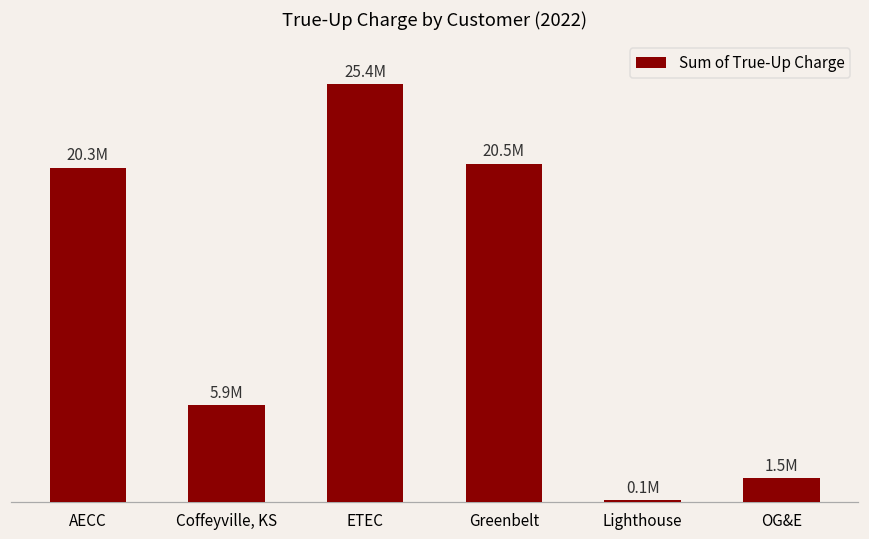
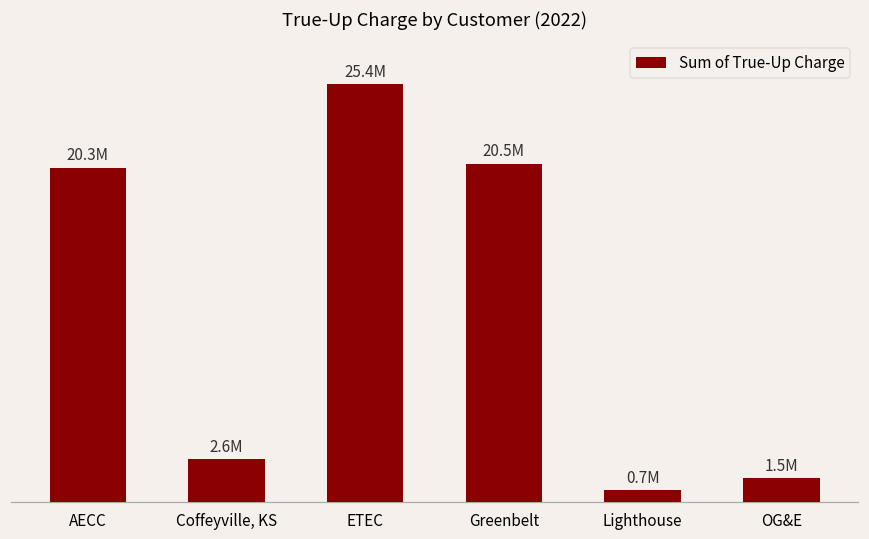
Coffeyville, KS: 5.9M -> 2.6M
Lighthouse: 0.1M -> 0.7M
